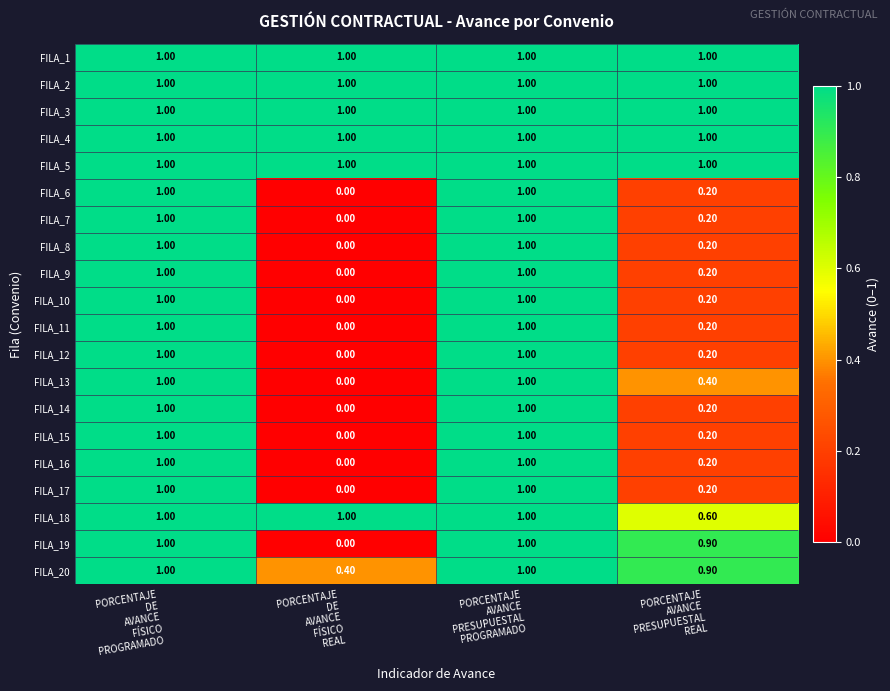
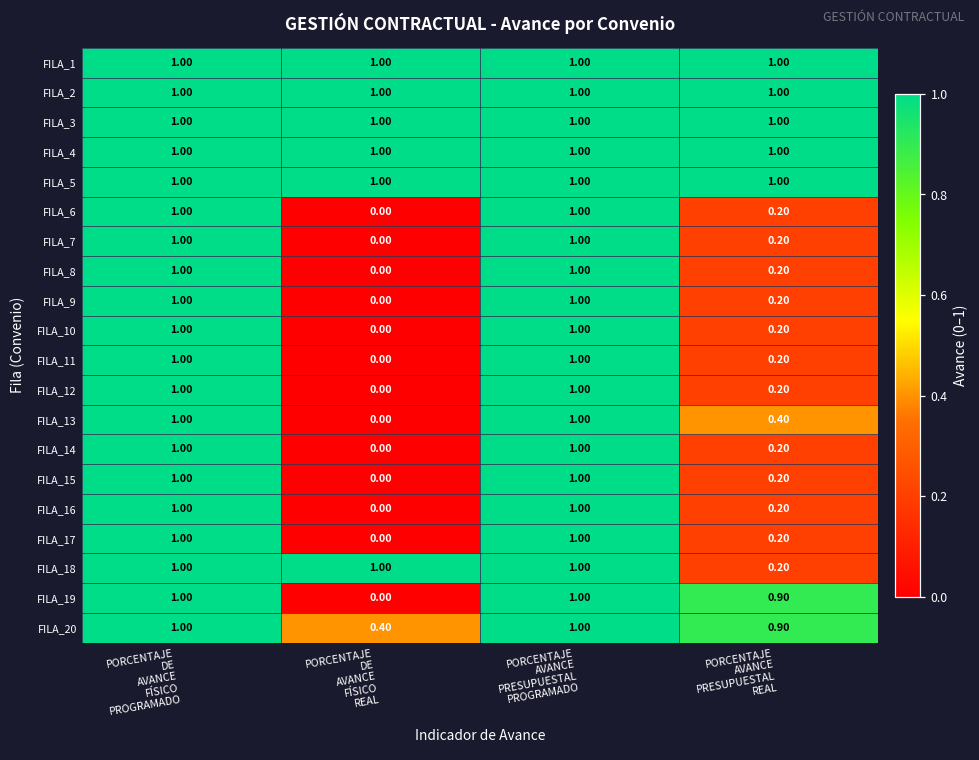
FILA_18, PORCENTAJE AVANCE PRESUPUESTAL REAL: 0.60 -> 0.20
